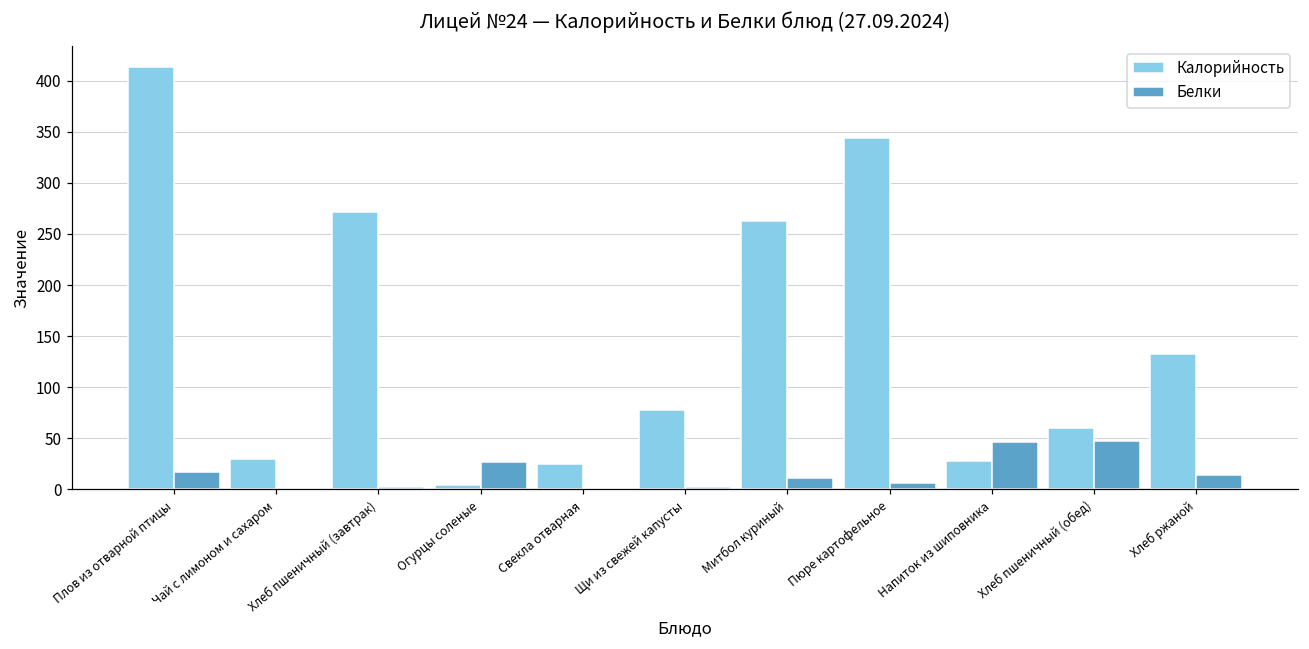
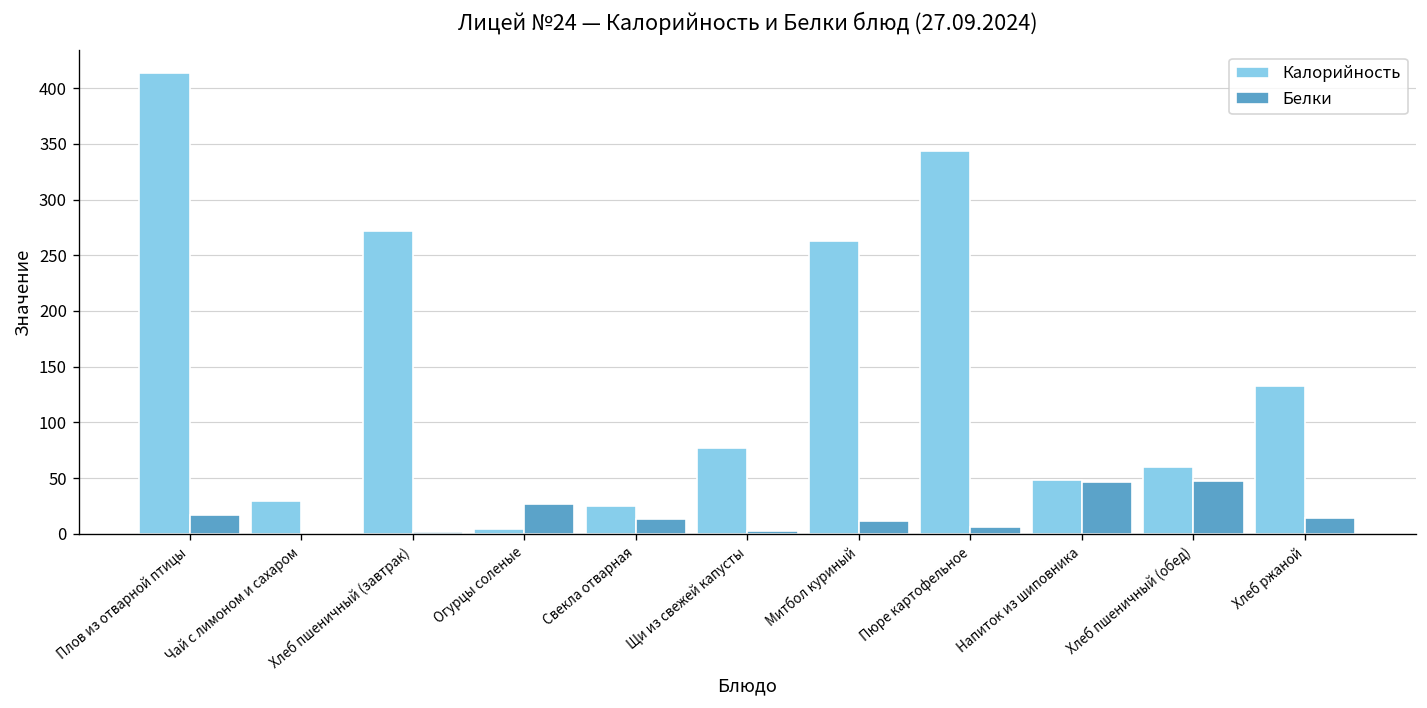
Белки, Свекла отварная: 0 -> 10
Калорийность, Напиток из шиповника: 30 -> 50
